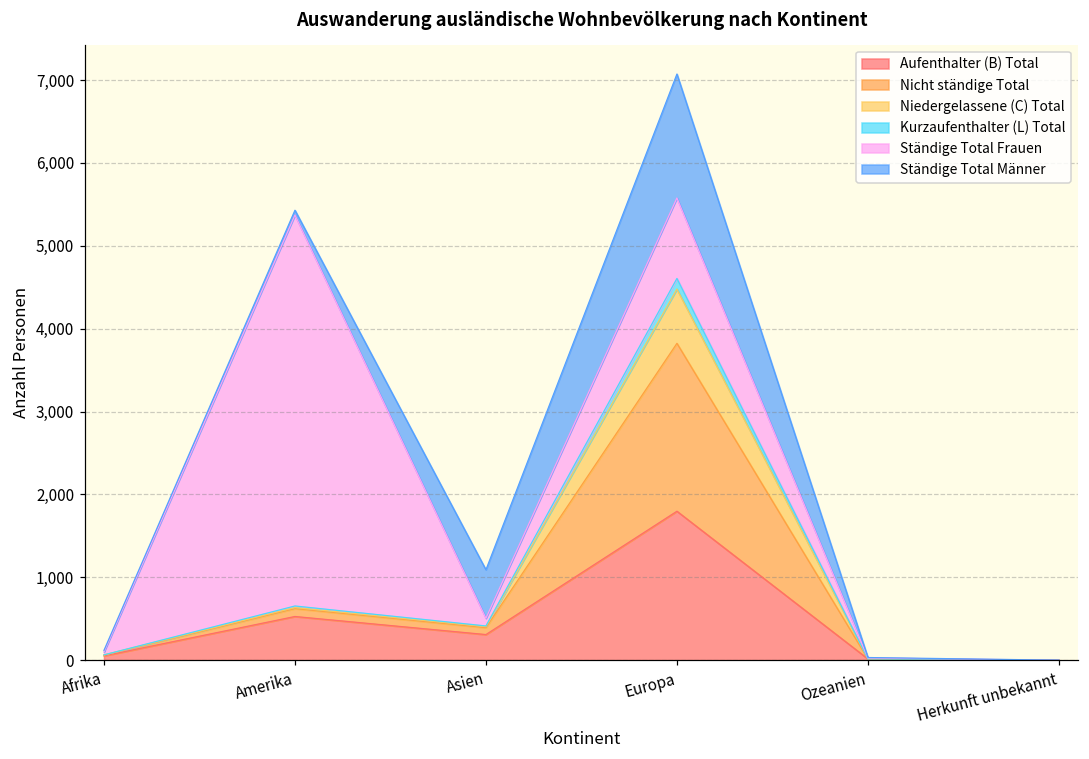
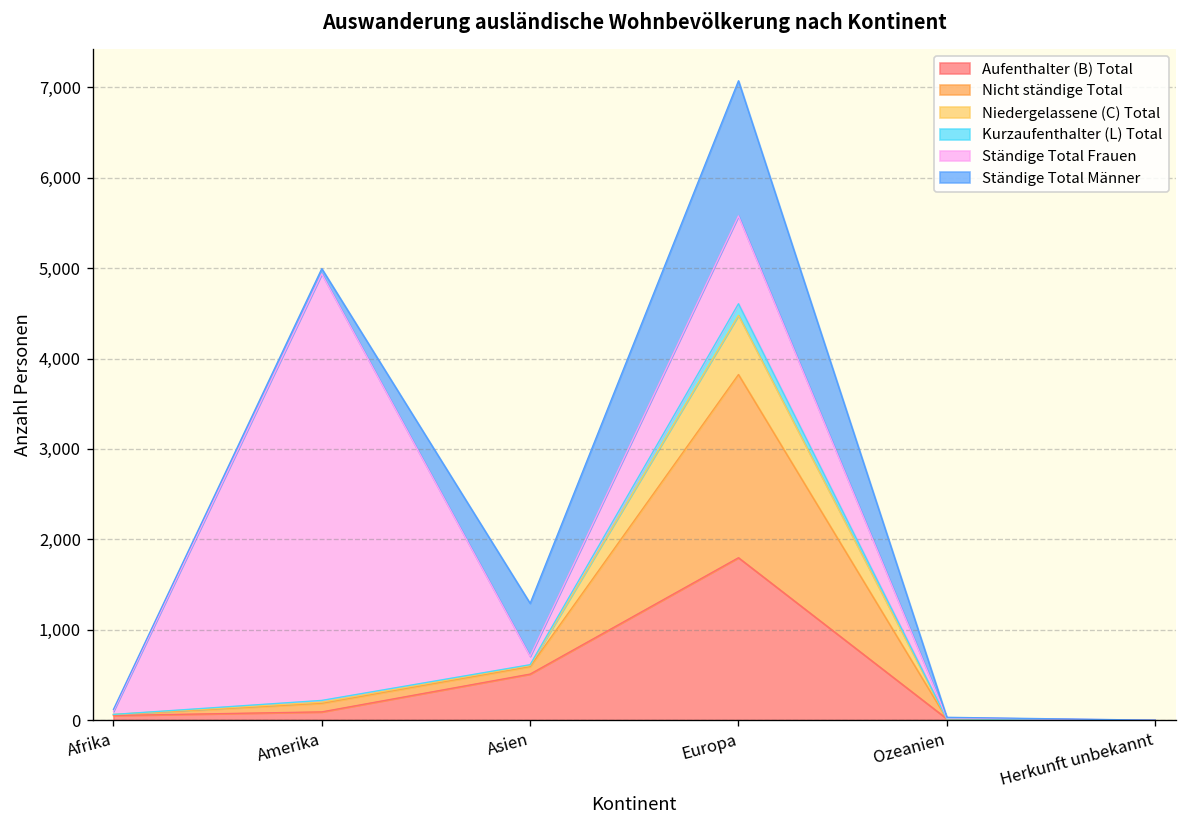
Aufenthalter (B) Total, Amerika: 500 -> 100
Aufenthalter (B) Total, Asien: 300 -> 500
